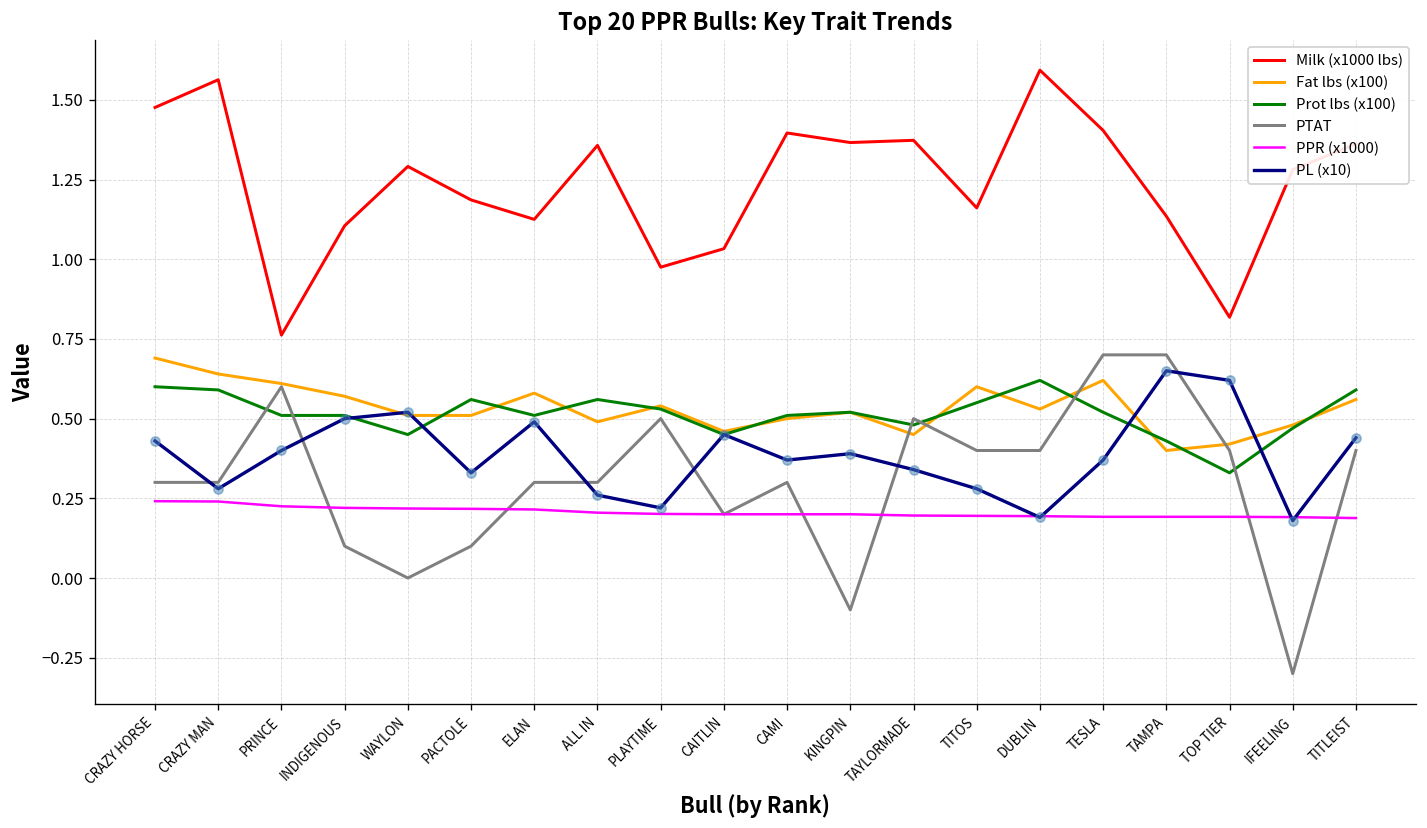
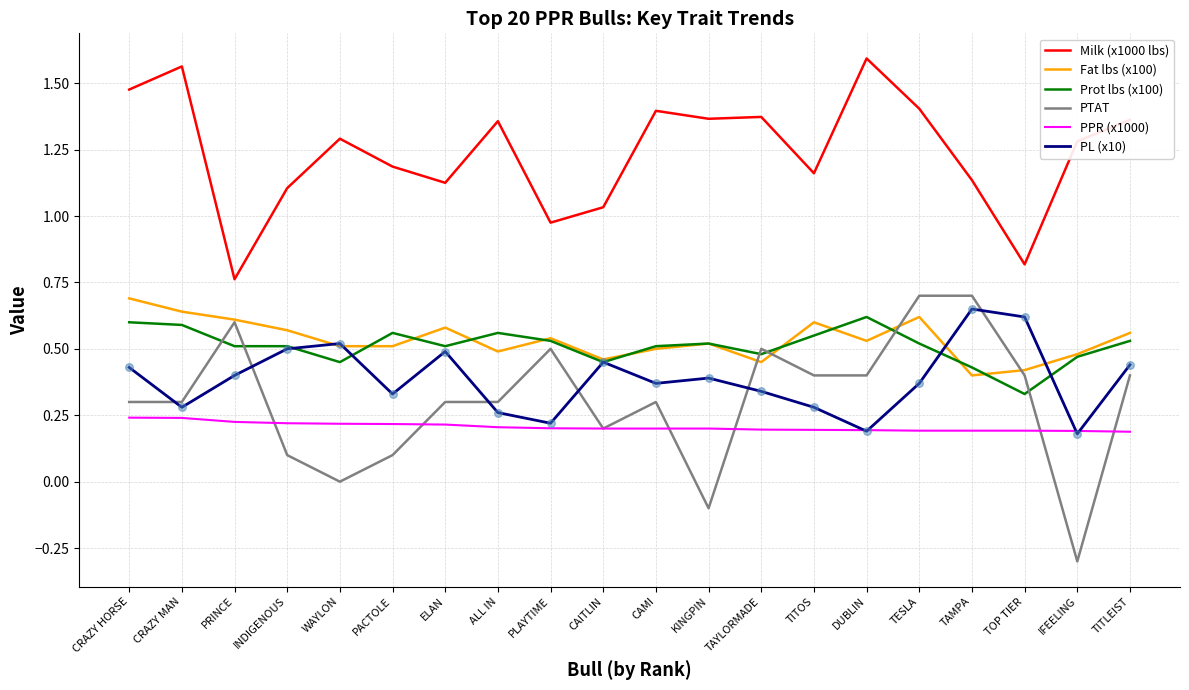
Prot lbs (x100), TITLEIST: 0.59 -> 0.53
